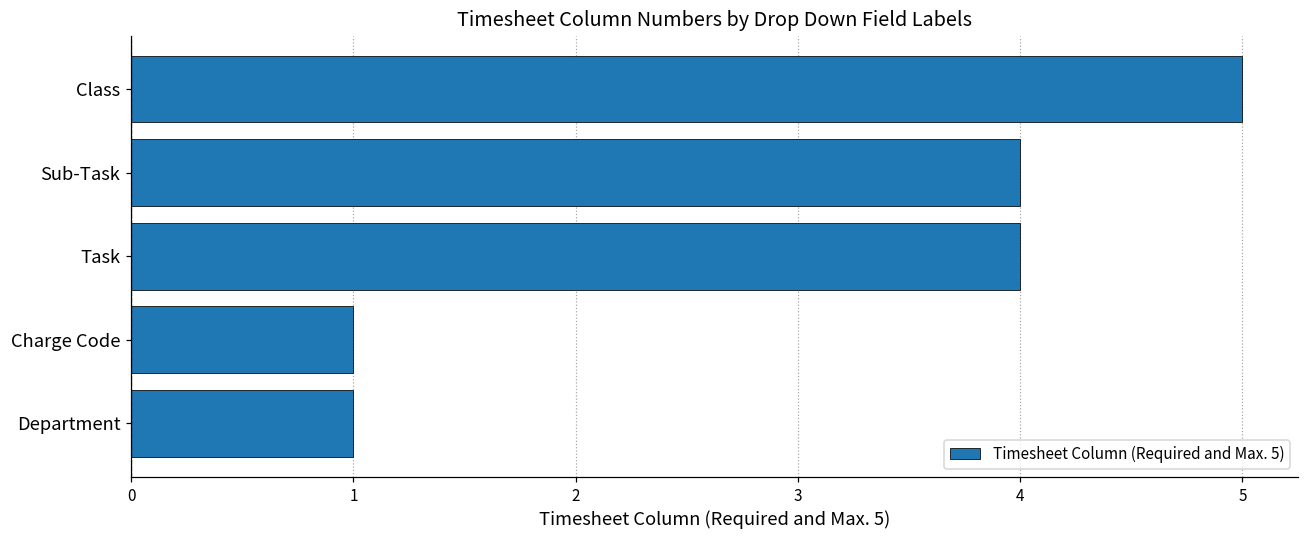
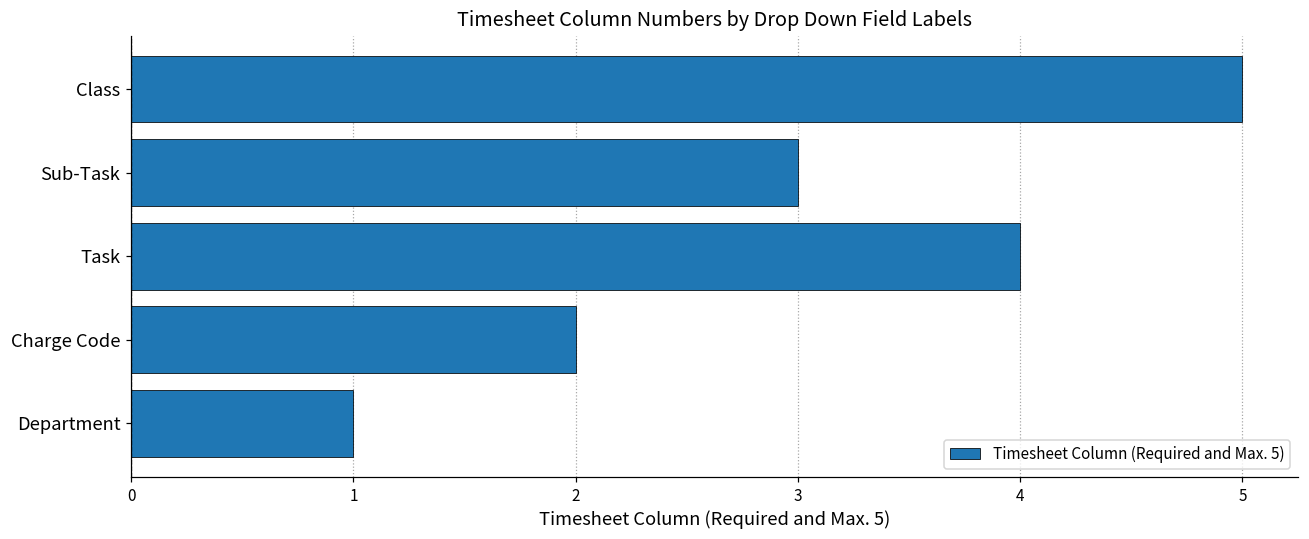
Sub-Task: 4 -> 3
Charge Code: 1 -> 2
